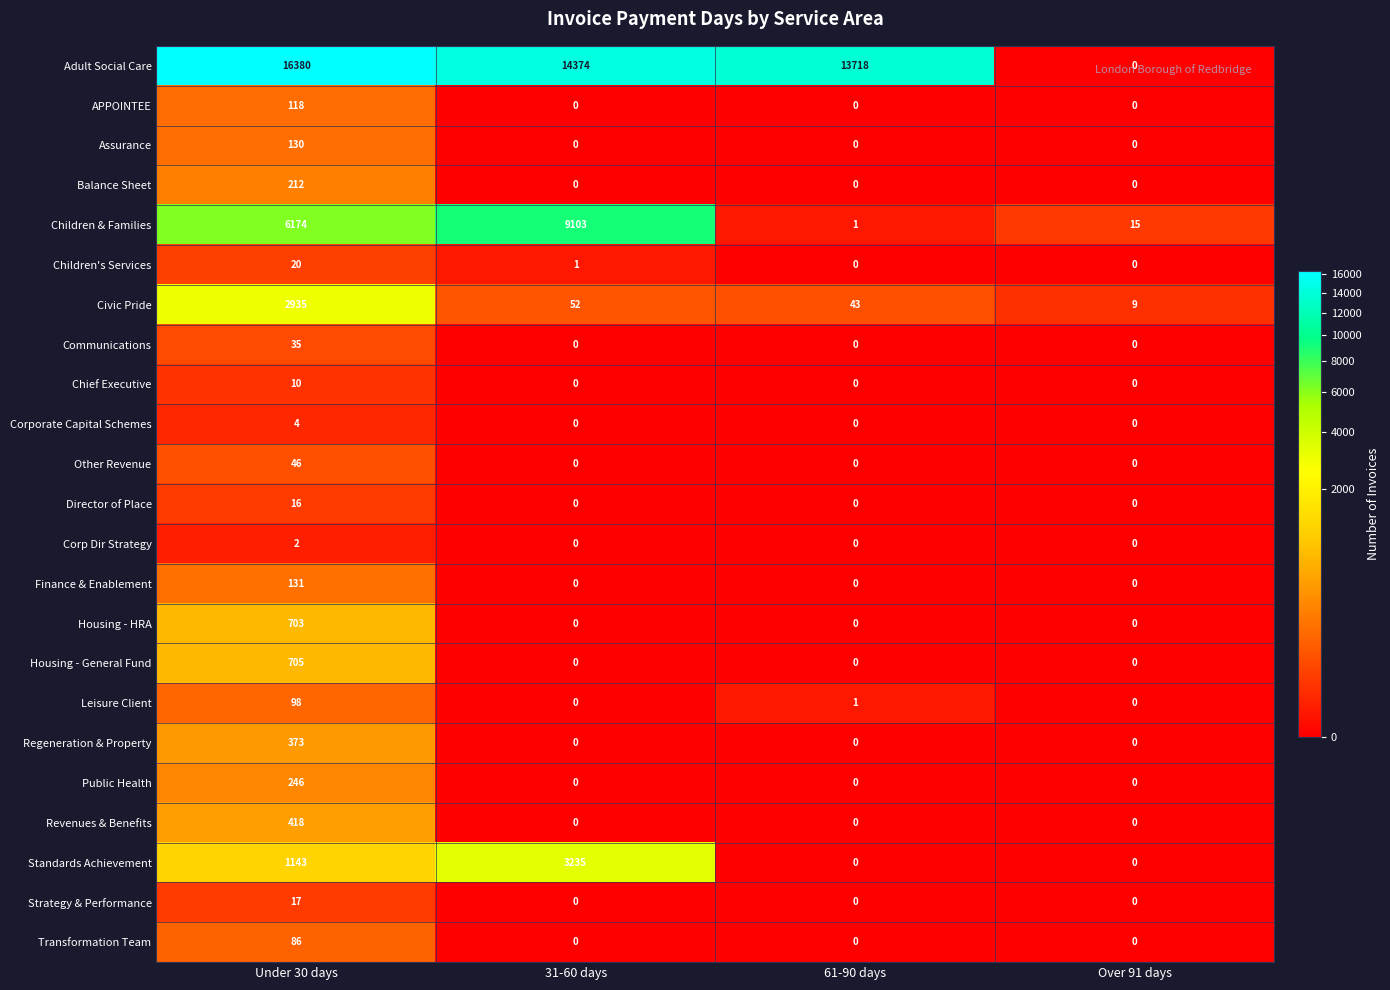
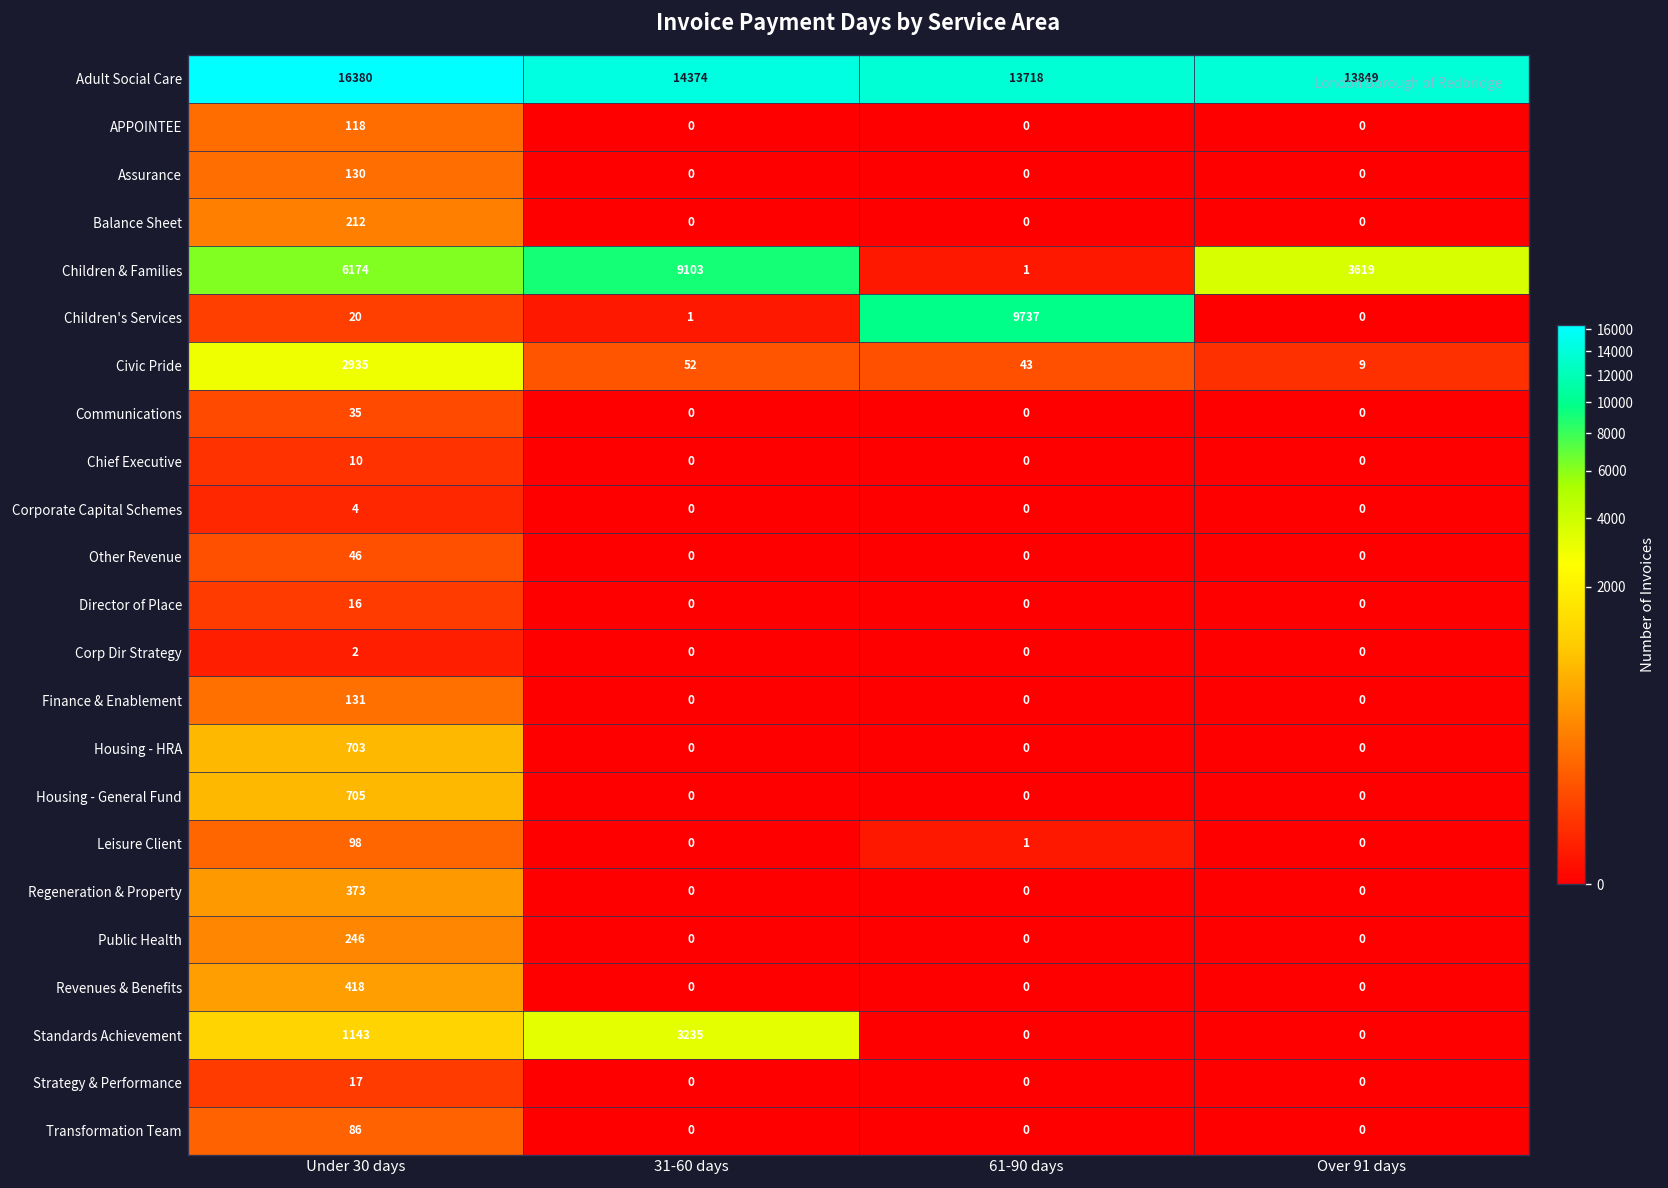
Adult Social Care, Over 91 days: 0 -> 13849
Children & Families, Over 91 days: 15 -> 3619
Children's Services, 61-90 days: 0 -> 9737
